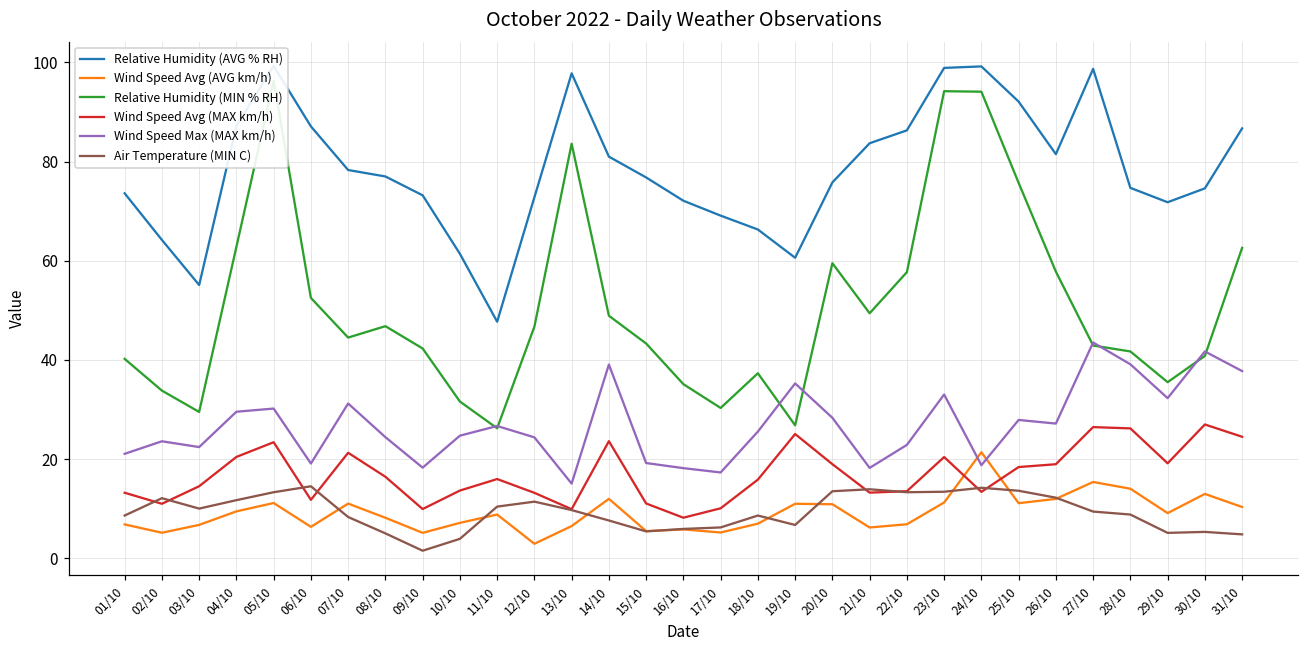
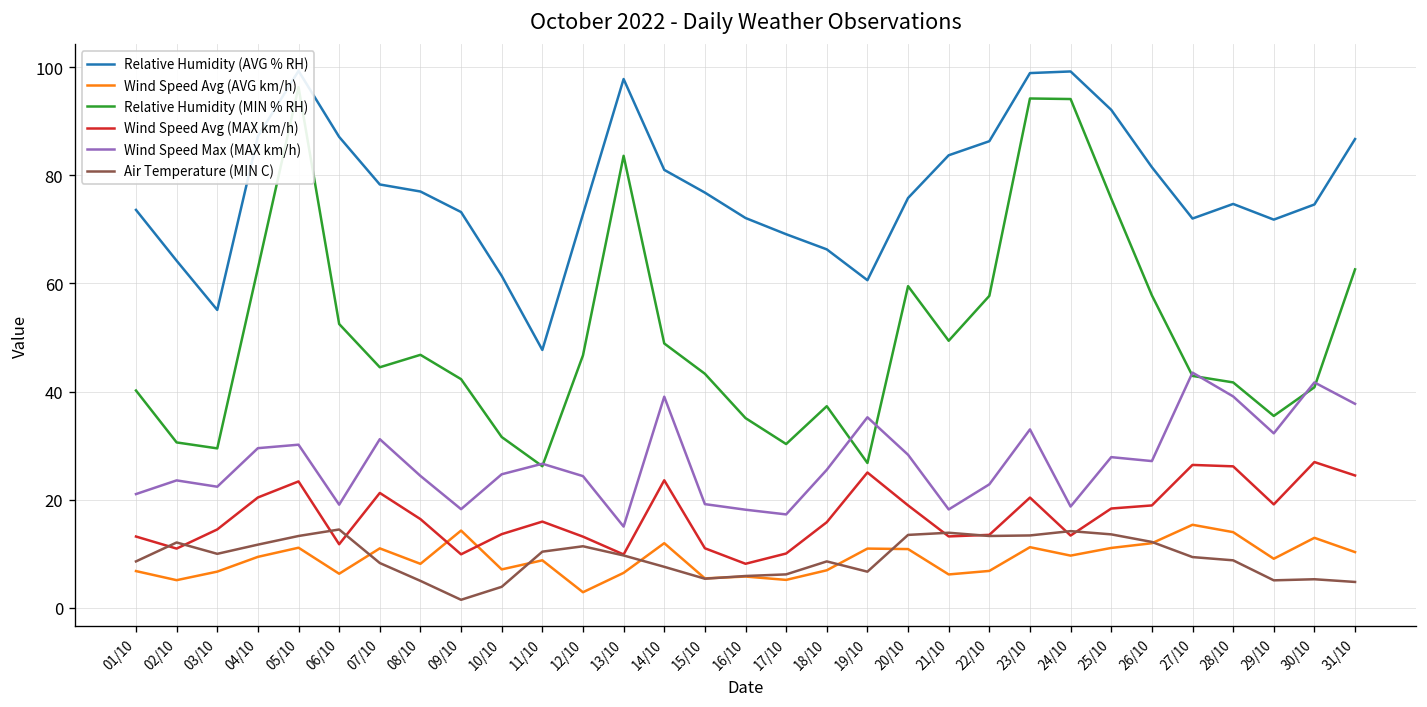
Relative Humidity (MIN % RH), 02/10: 34 -> 31
Wind Speed Avg (AVG km/h), 09/10: 5 -> 14
Wind Speed Avg (AVG km/h), 24/10: 21 -> 10
Relative Humidity (AVG % RH), 27/10: 99 -> 72
